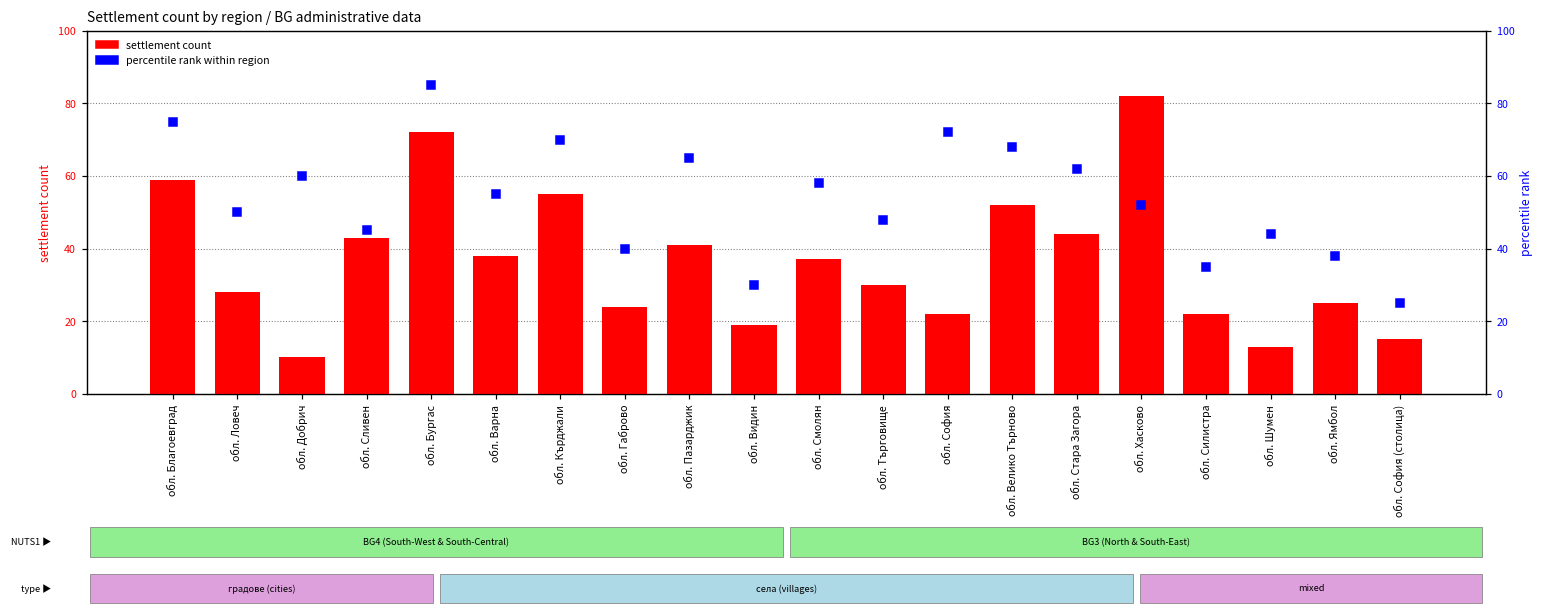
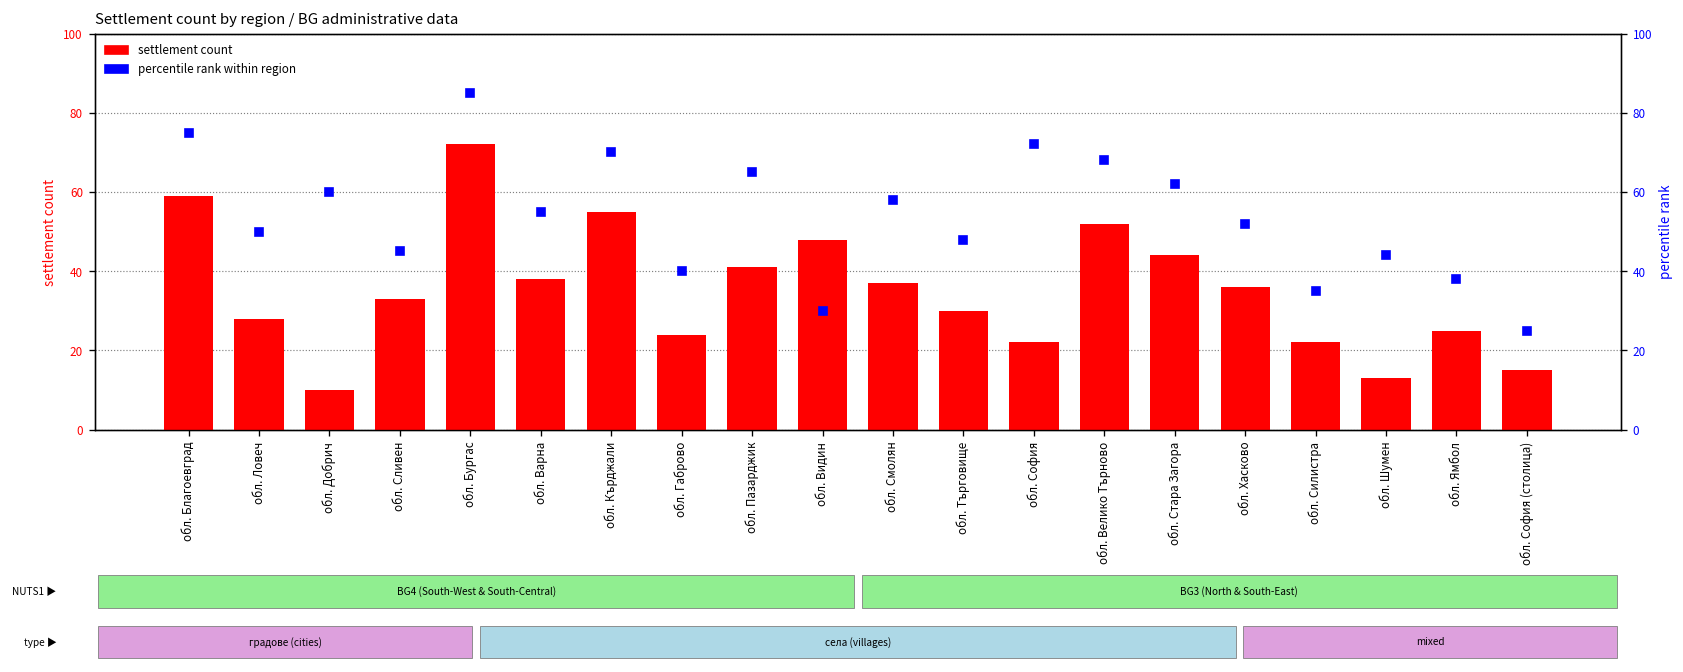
settlement count, обл. Сливен: 43 -> 33
settlement count, обл. Видин: 19 -> 48
settlement count, обл. Хасково: 82 -> 36
